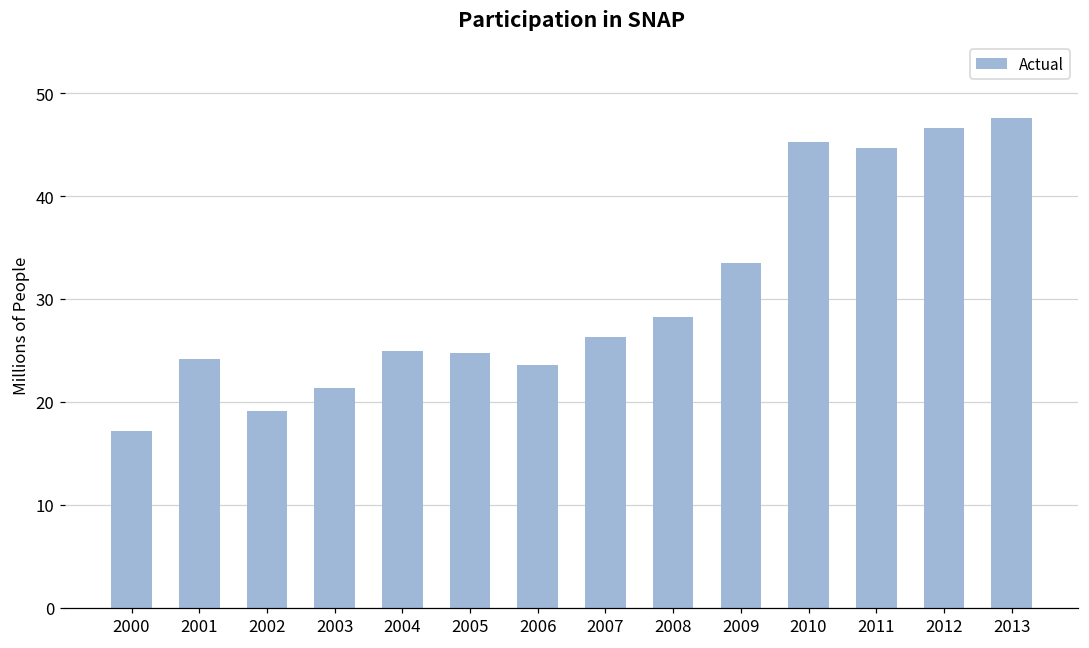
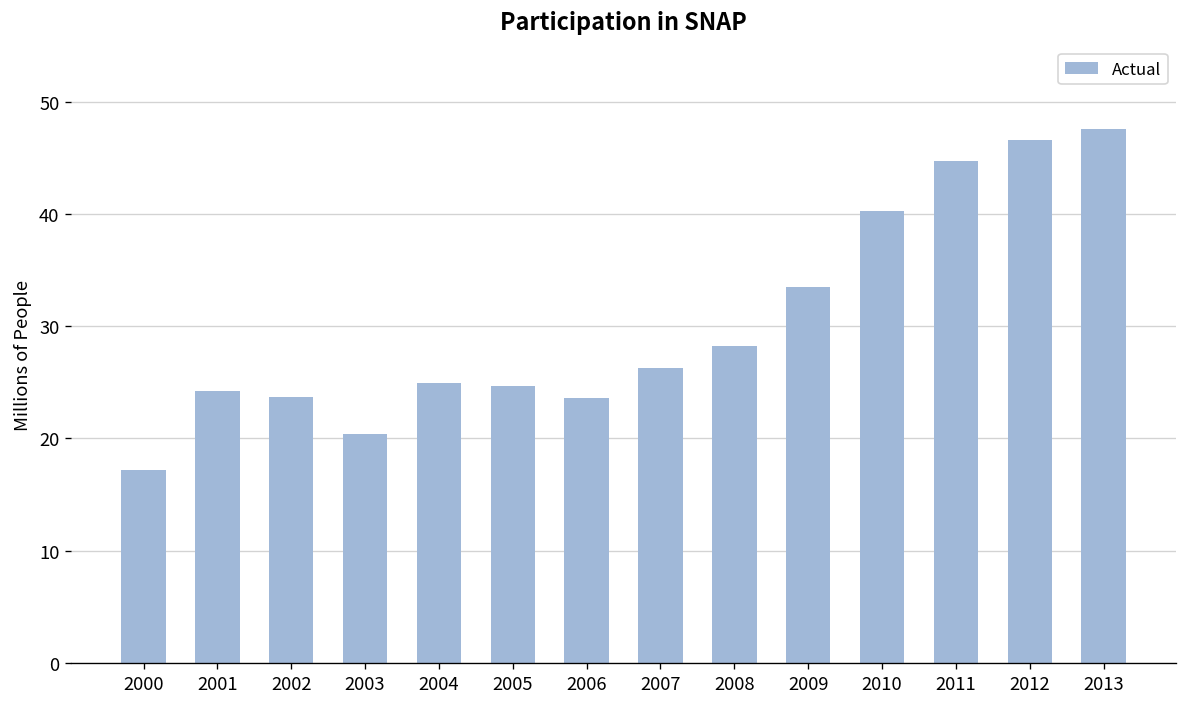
2002: 19 -> 24
2003: 21 -> 20
2010: 45 -> 40
